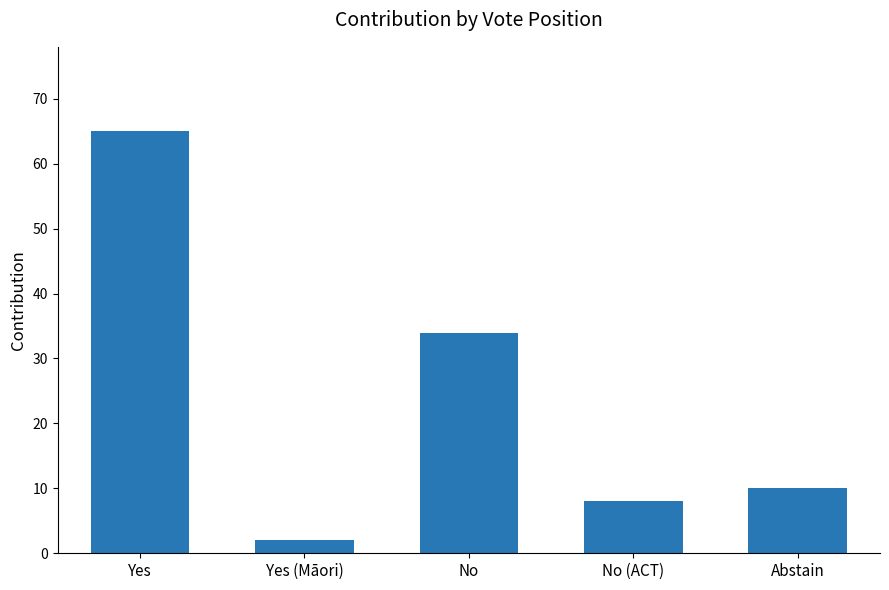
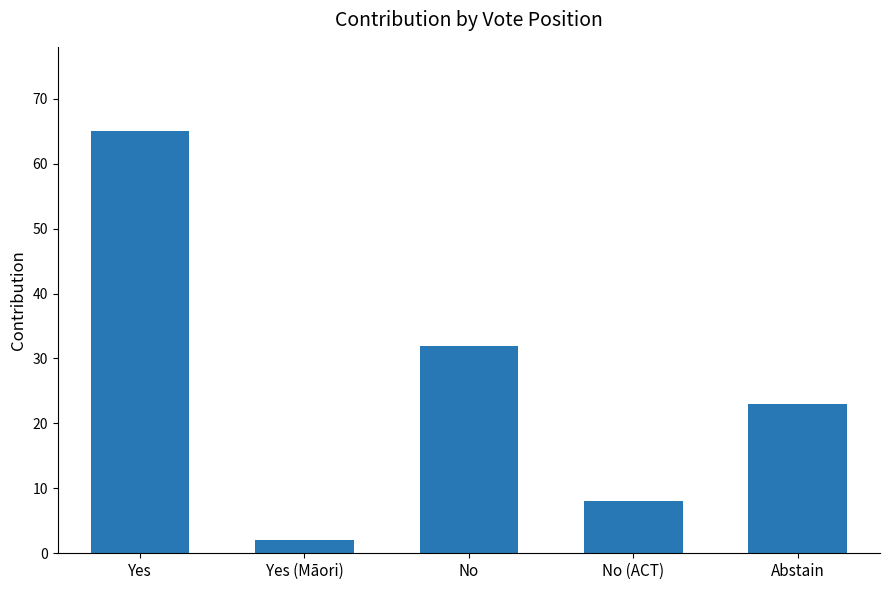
No: 34 -> 32
Abstain: 10 -> 23
